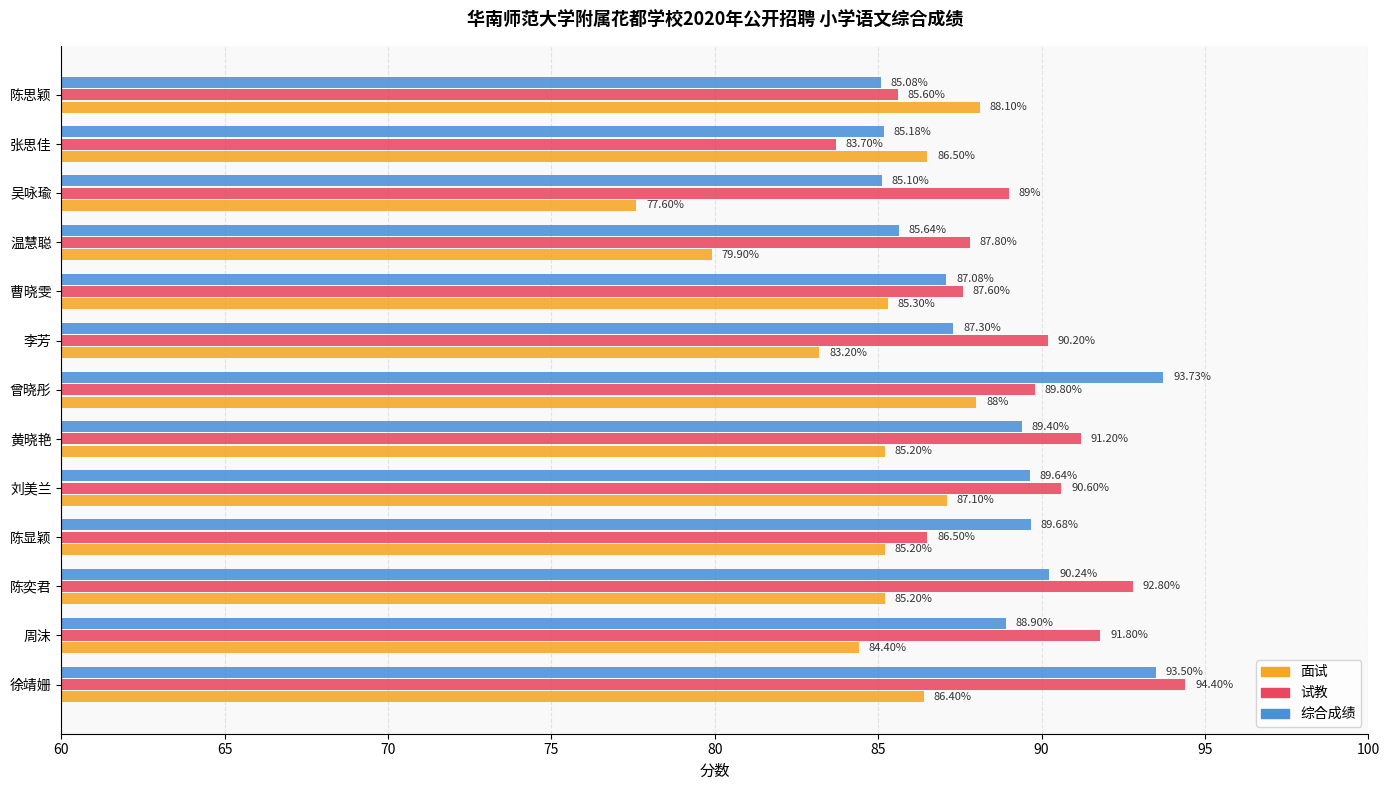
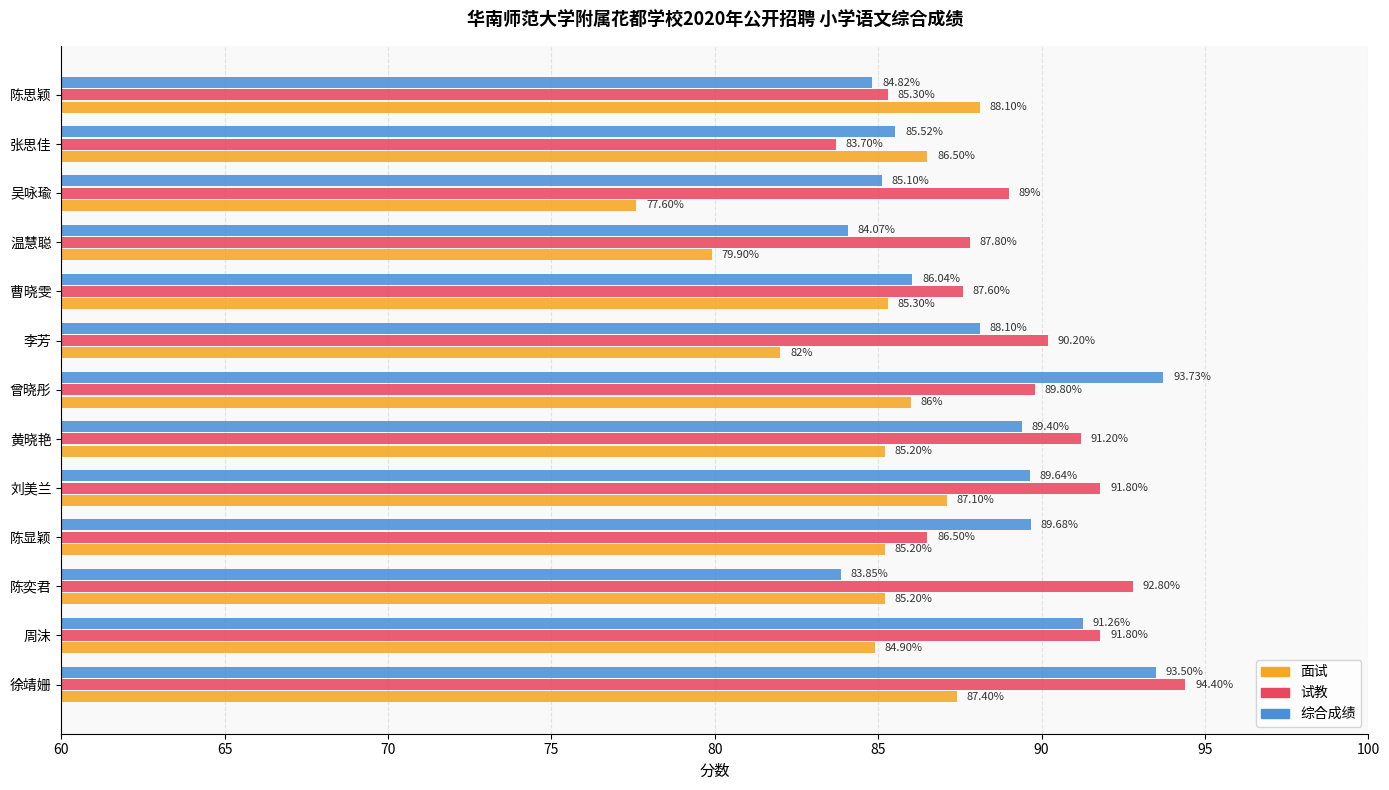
综合成绩, 陈思颖: 85.08% -> 84.82%
试教, 陈思颖: 85.60% -> 85.30%
综合成绩, 张思佳: 85.18% -> 85.52%
综合成绩, 温慧聪: 85.64% -> 84.07%
综合成绩, 曹晓雯: 87.08% -> 86.04%
综合成绩, 李芳: 87.30% -> 88.10%
面试, 李芳: 83.20% -> 82%
面试, 曾晓彤: 88% -> 86%
试教, 刘美兰: 90.60% -> 91.80%
综合成绩, 陈奕君: 90.24% -> 83.85%
综合成绩, 周沫: 88.90% -> 91.26%
面试, 周沫: 84.40% -> 84.90%
面试, 徐靖姗: 86.40% -> 87.40%
